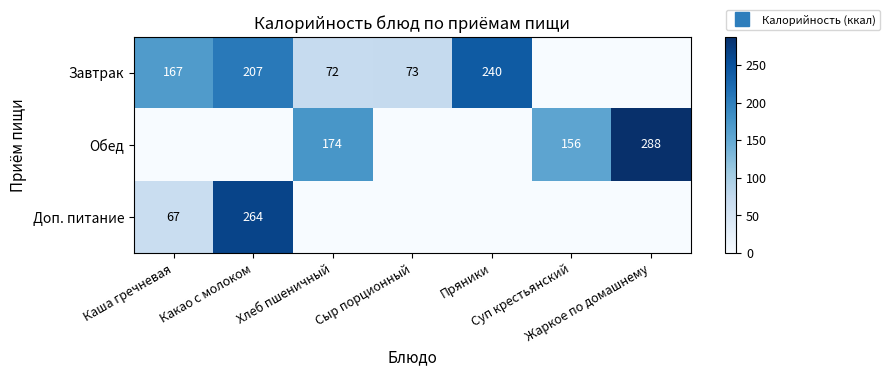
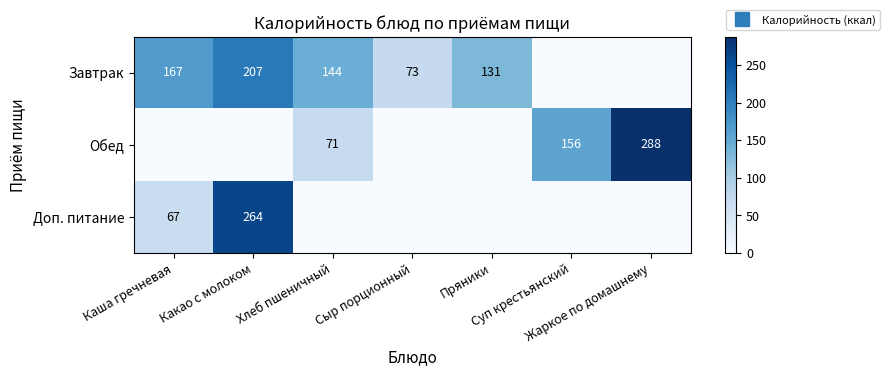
Завтрак, Хлеб пшеничный: 72 -> 144
Завтрак, Пряники: 240 -> 131
Обед, Хлеб пшеничный: 174 -> 71
